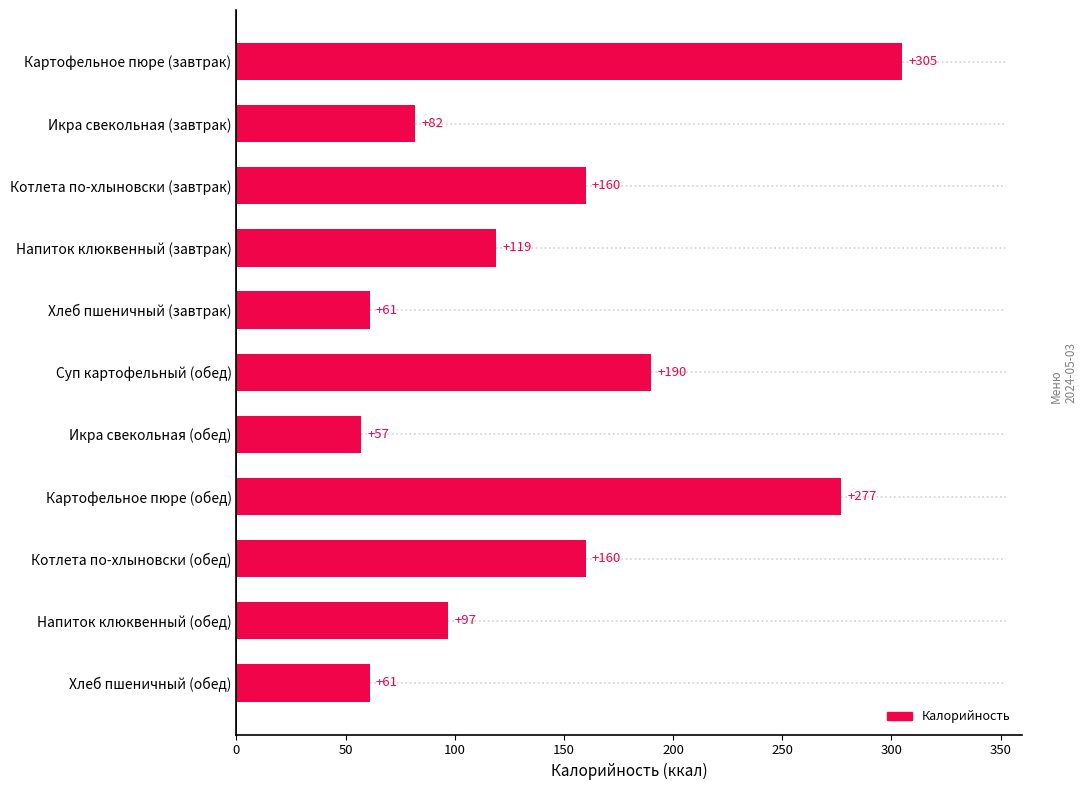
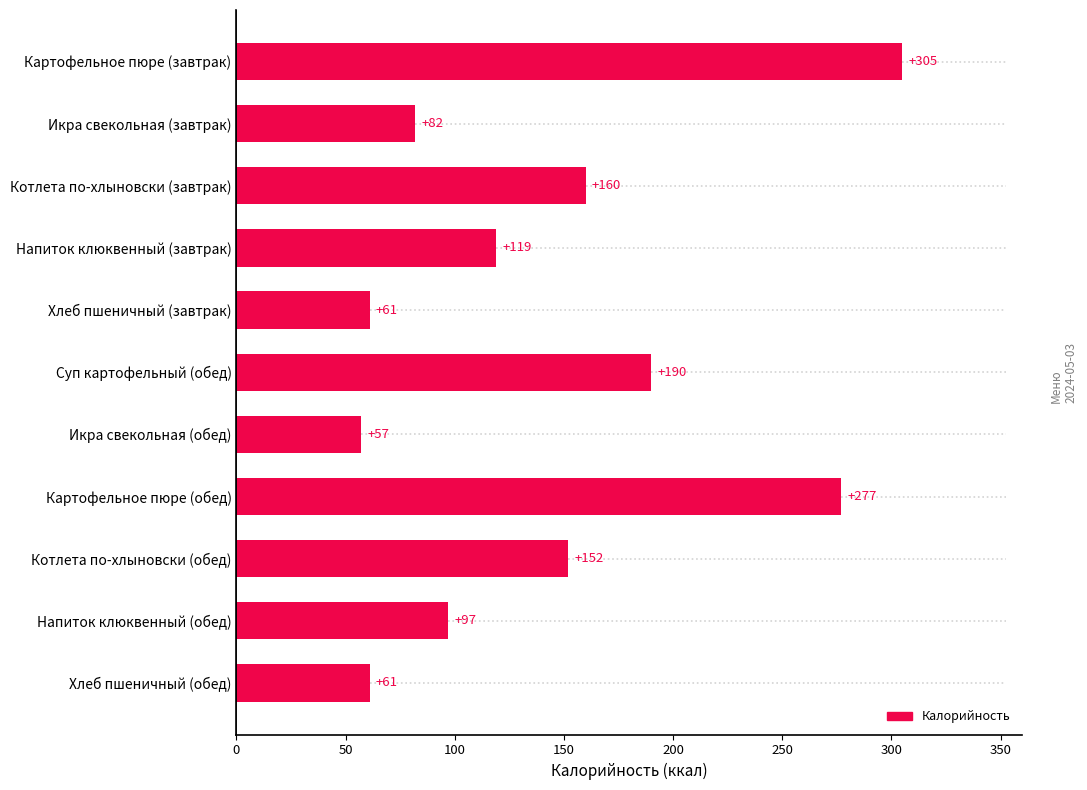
Калорийность, Котлета по-хлыновски (обед): +160 -> +152
